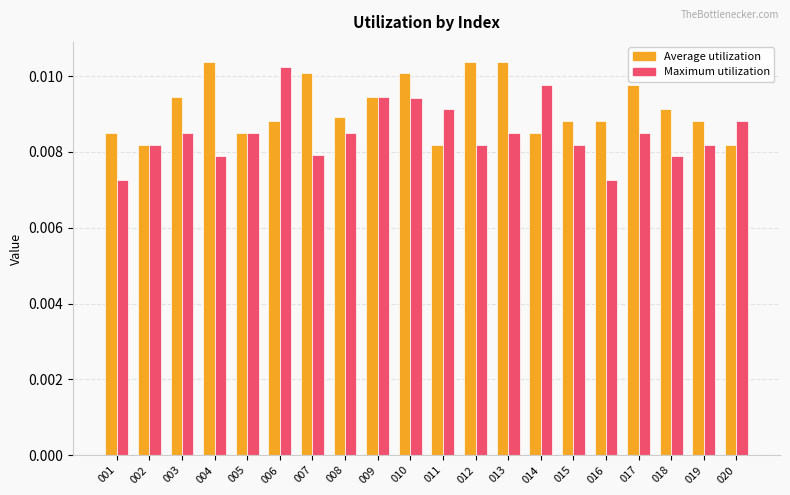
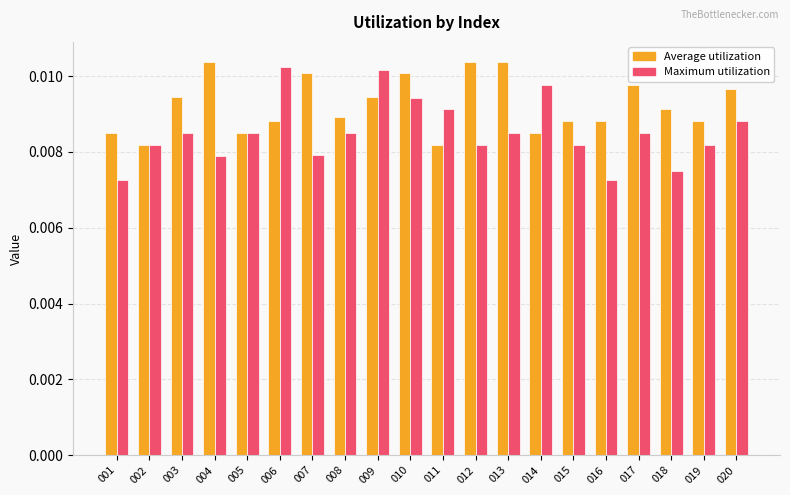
Maximum utilization, 009: 0.0094 -> 0.0102
Maximum utilization, 018: 0.0079 -> 0.0075
Average utilization, 020: 0.0082 -> 0.0097
